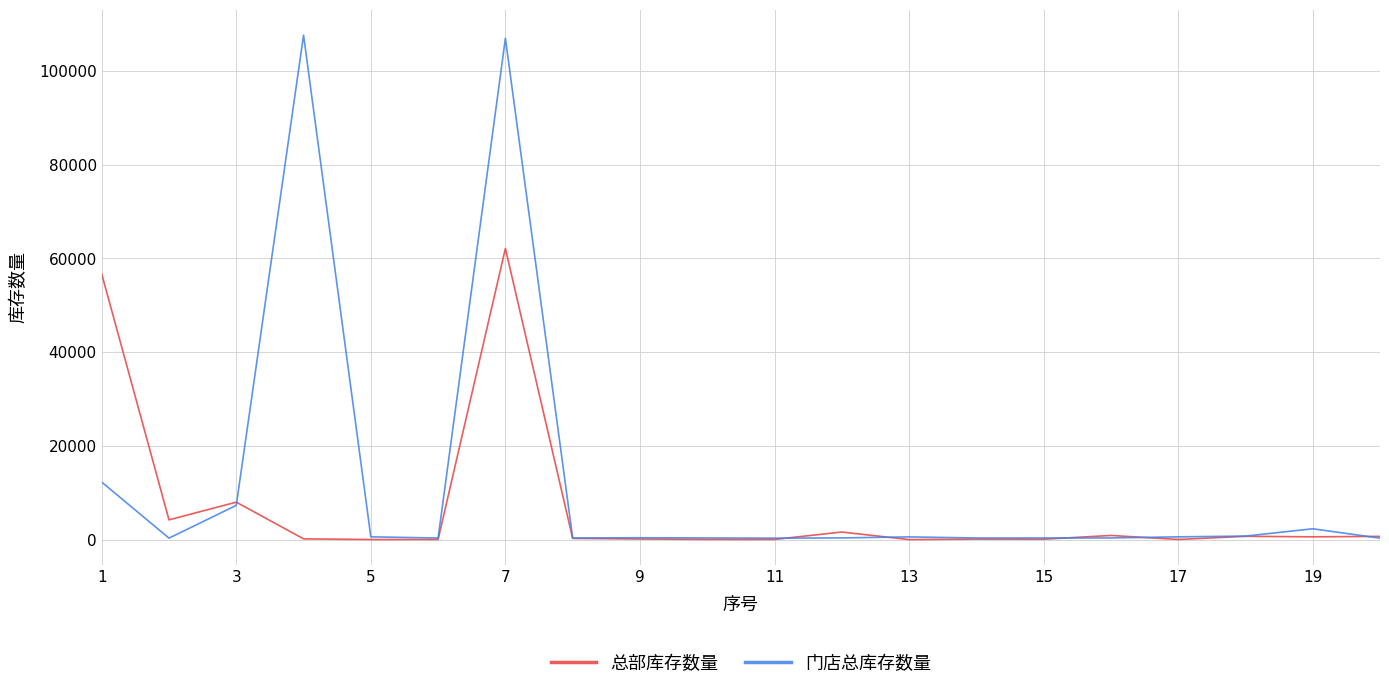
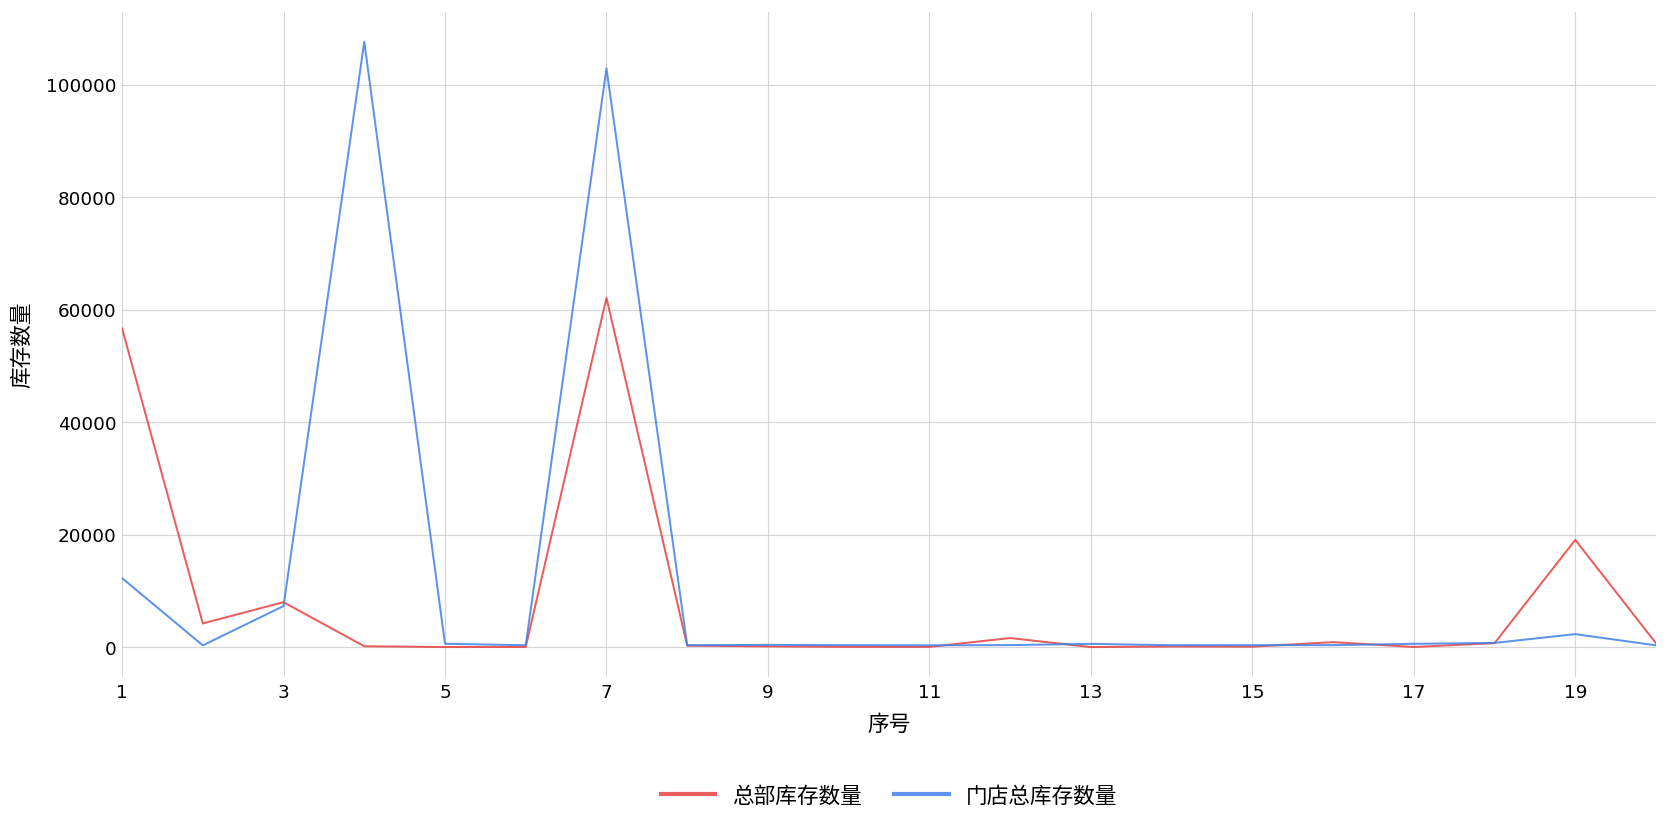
门店总库存数量, 7: 107000 -> 103000
总部库存数量, 19: 1000 -> 19000
